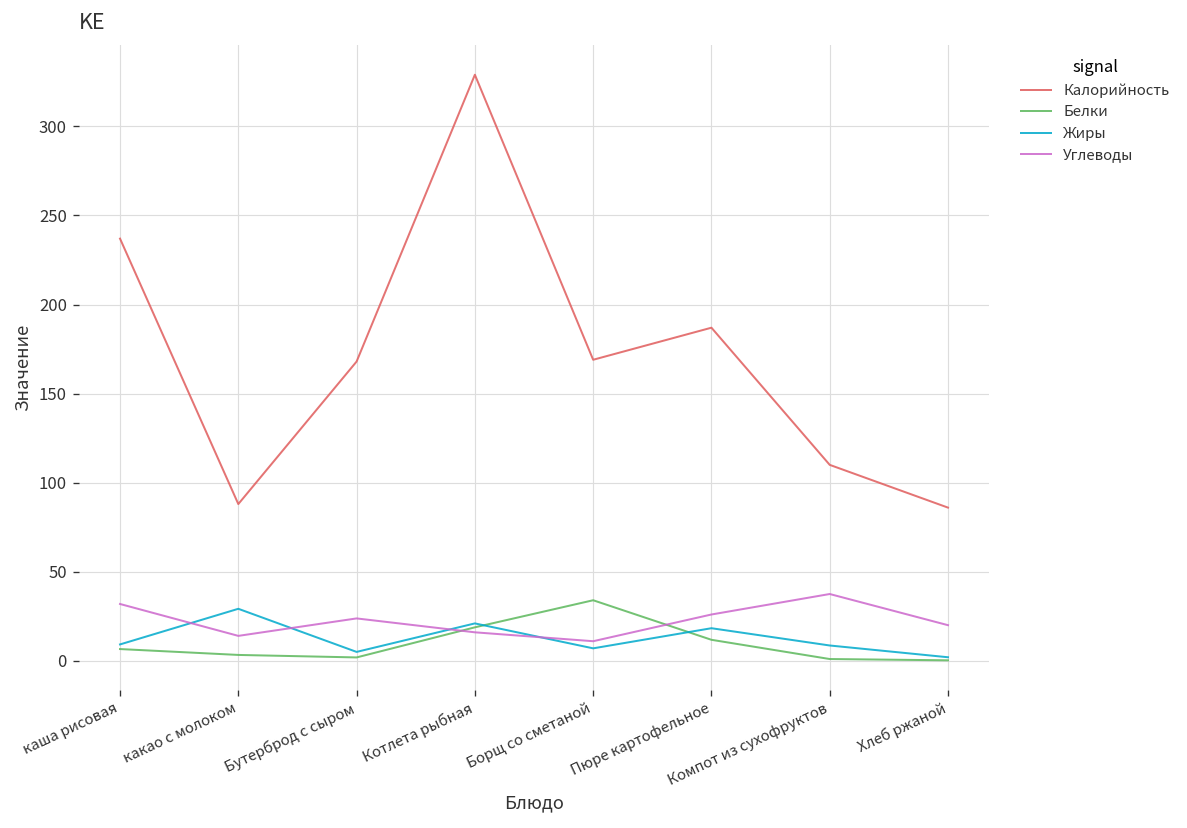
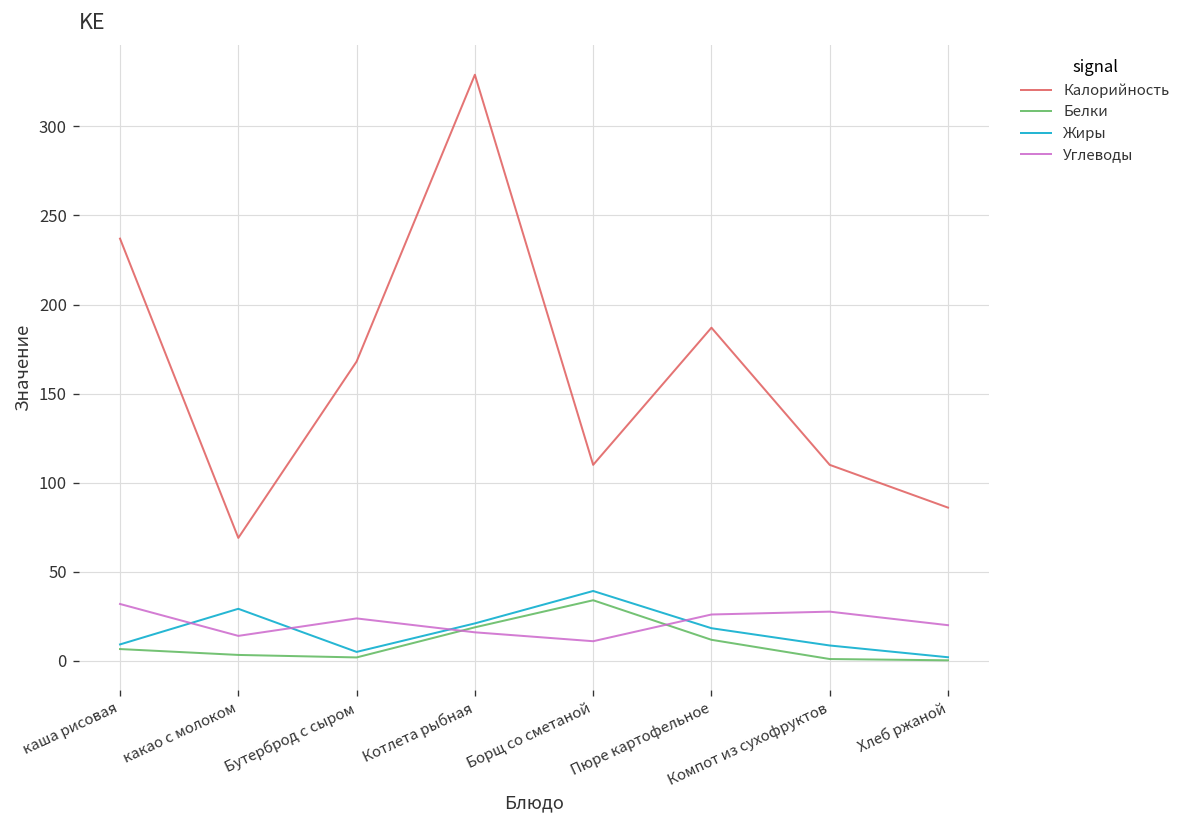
Калорийность, какао с молоком: 88 -> 69
Калорийность, Борщ со сметаной: 169 -> 110
Жиры, Борщ со сметаной: 7 -> 39
Углеводы, Компот из сухофруктов: 38 -> 28
